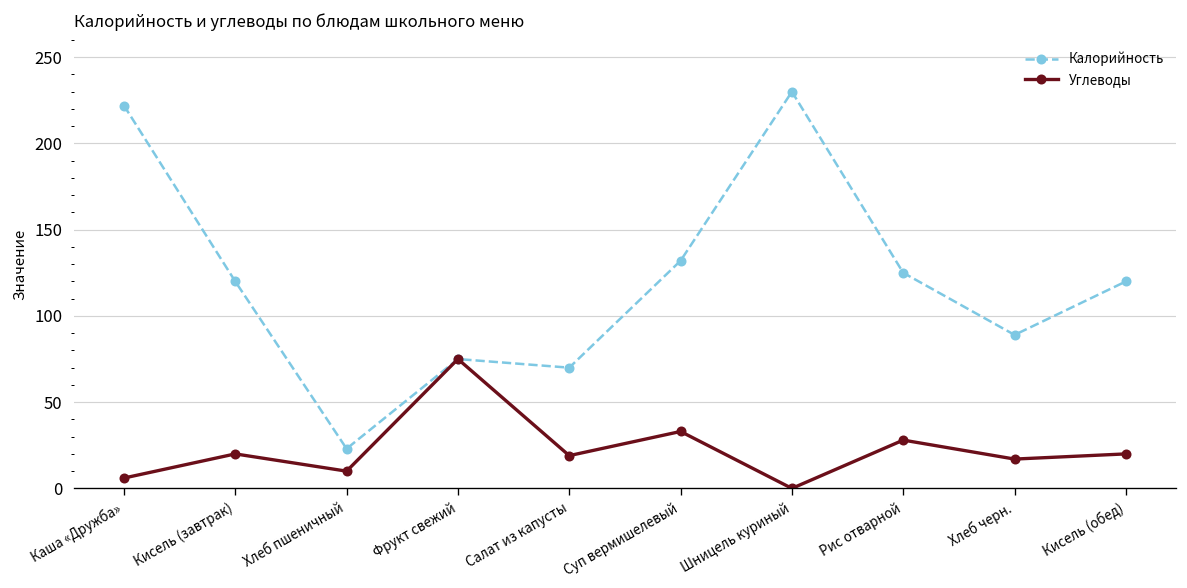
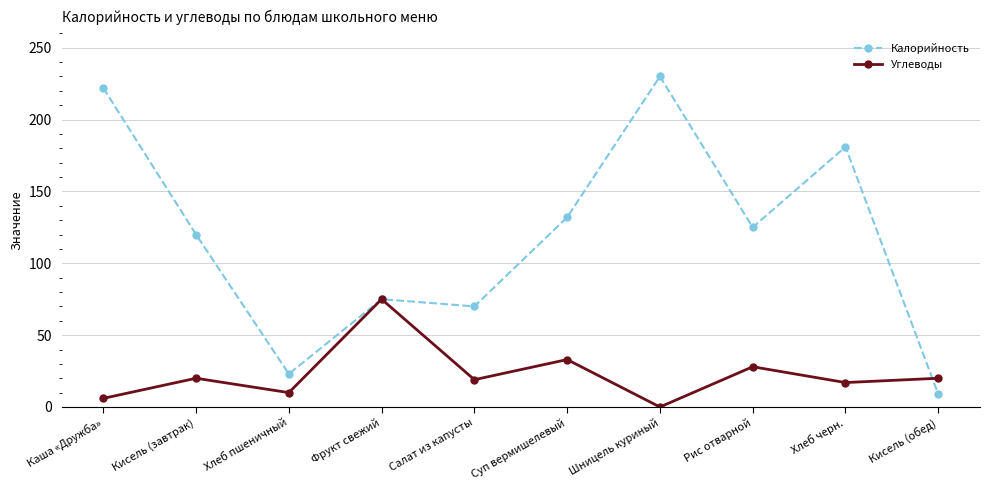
Калорийность, Хлеб черн.: 89 -> 181
Калорийность, Кисель (обед): 120 -> 9
